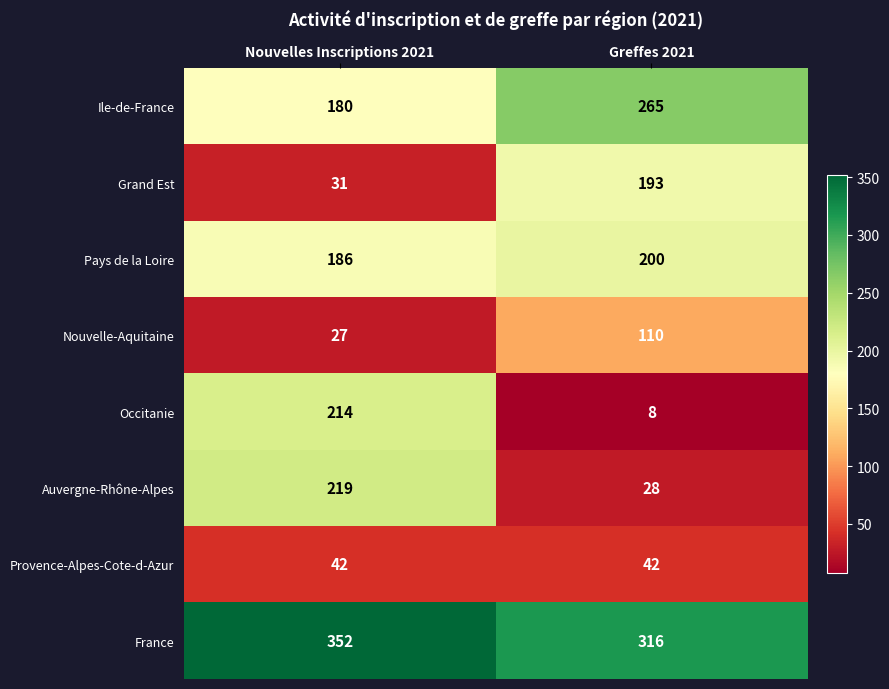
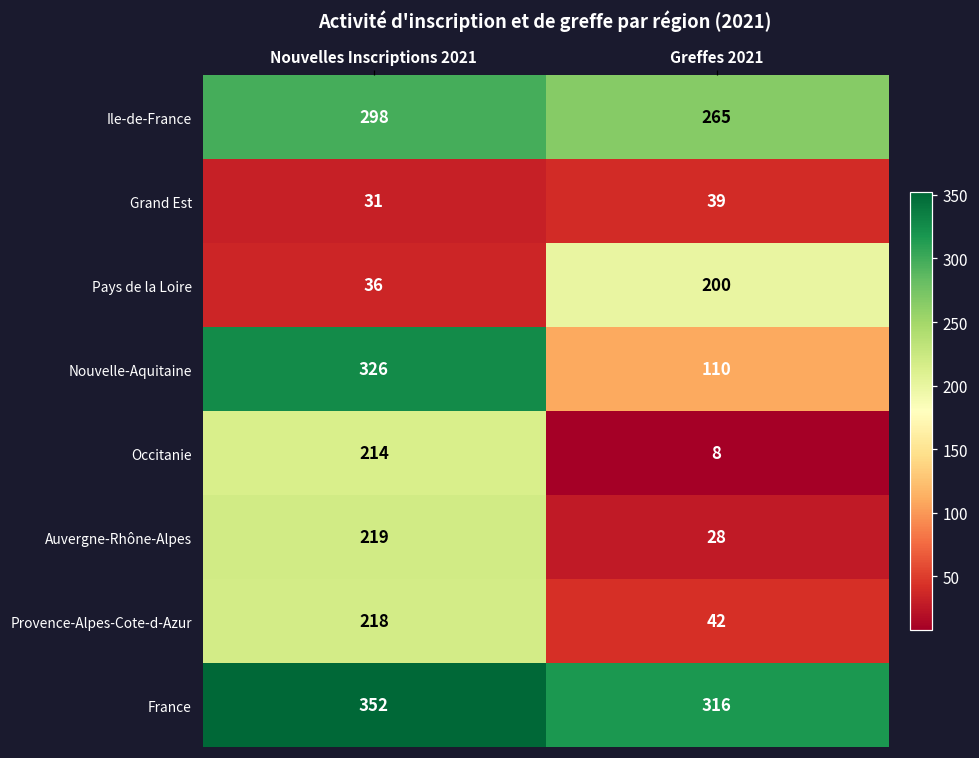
Ile-de-France, Nouvelles Inscriptions 2021: 180 -> 298
Grand Est, Greffes 2021: 193 -> 39
Pays de la Loire, Nouvelles Inscriptions 2021: 186 -> 36
Nouvelle-Aquitaine, Nouvelles Inscriptions 2021: 27 -> 326
Provence-Alpes-Cote-d-Azur, Nouvelles Inscriptions 2021: 42 -> 218
